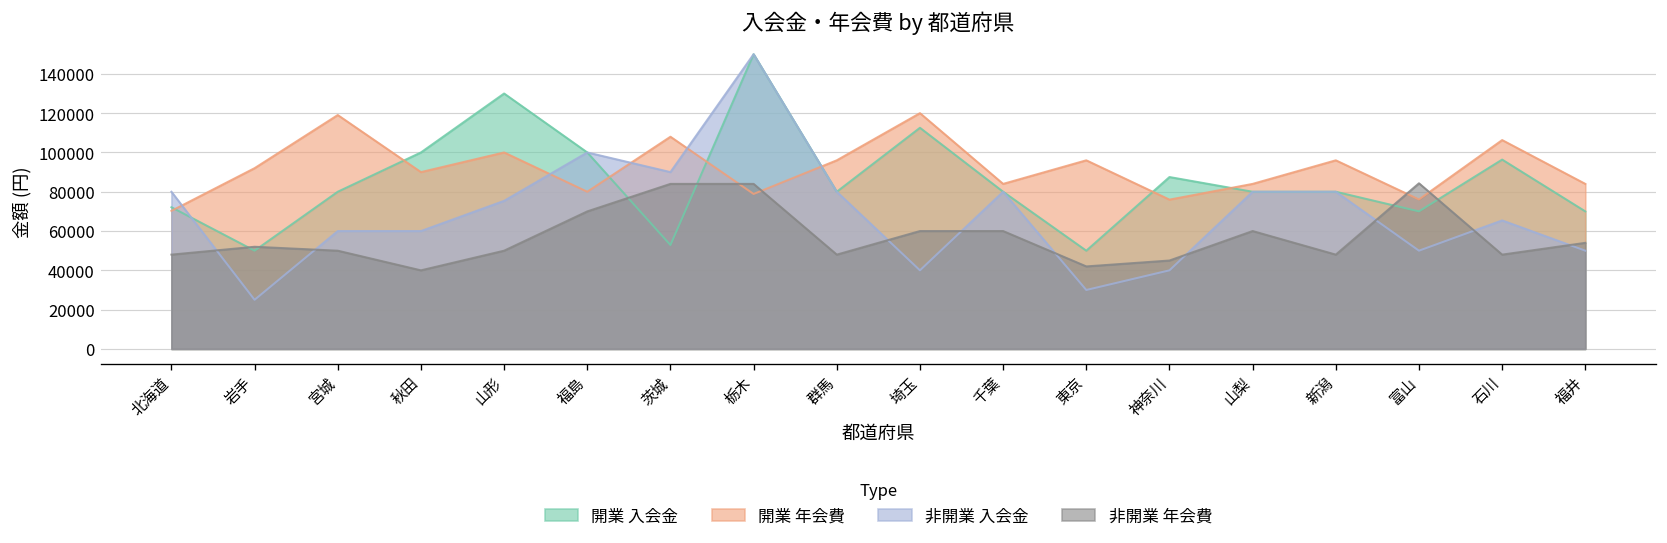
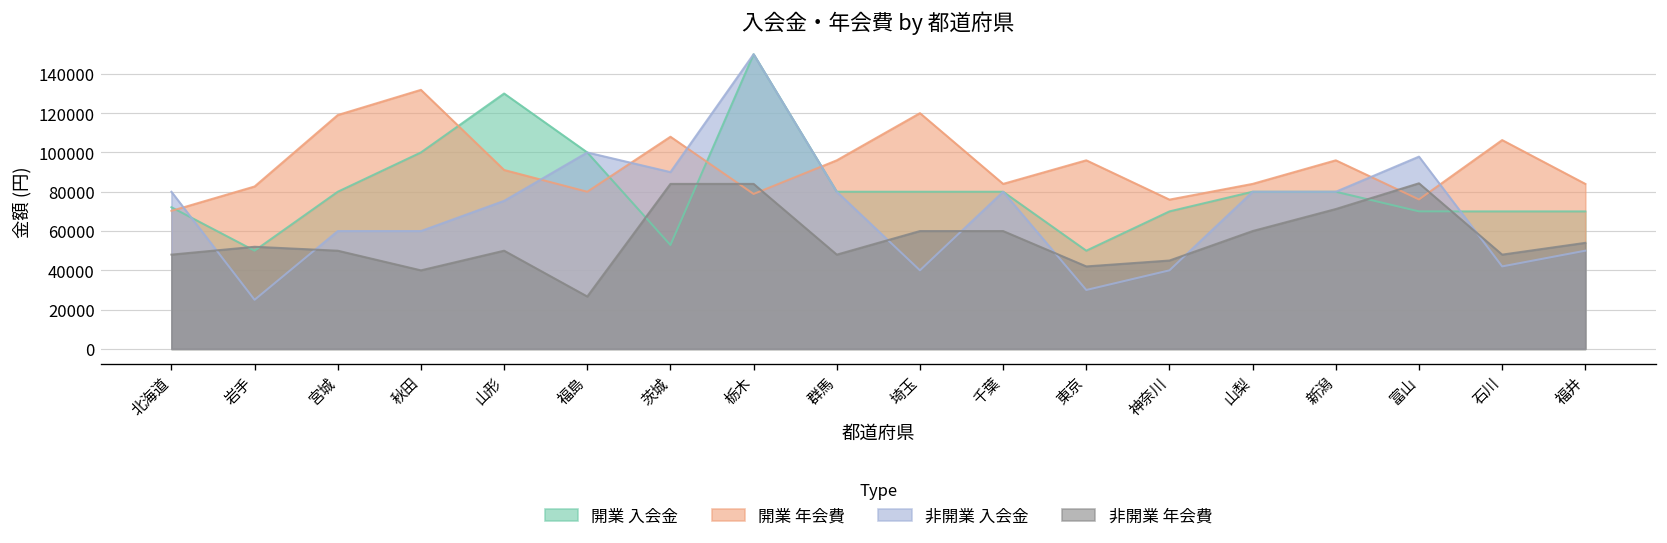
開業 年会費, 岩手: 92000 -> 83000
開業 年会費, 秋田: 90000 -> 132000
開業 年会費, 山形: 100000 -> 91000
非開業 年会費, 福島: 70000 -> 27000
開業 入会金, 埼玉: 113000 -> 80000
開業 入会金, 神奈川: 87000 -> 70000
非開業 年会費, 新潟: 48000 -> 71000
非開業 入会金, 富山: 50000 -> 98000
開業 入会金, 石川: 96000 -> 70000
非開業 入会金, 石川: 65000 -> 42000
